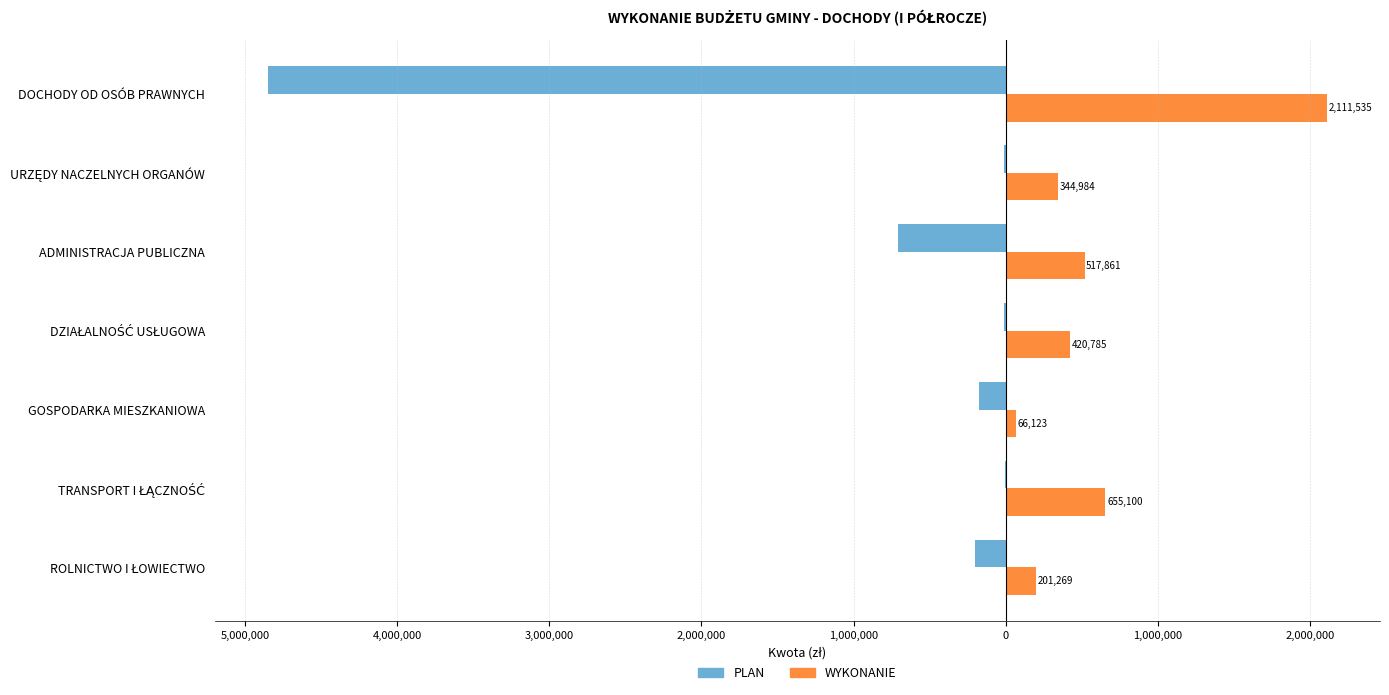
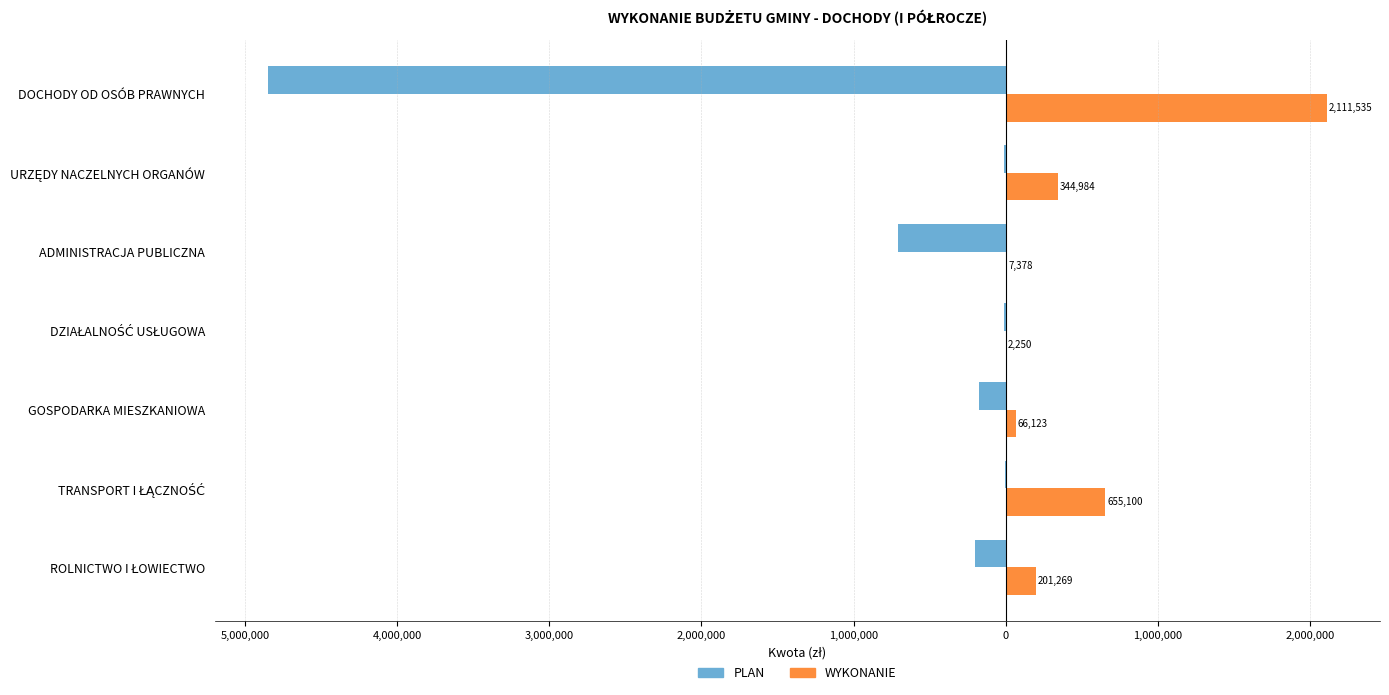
WYKONANIE, ADMINISTRACJA PUBLICZNA: 517,861 -> 7,378
WYKONANIE, DZIAŁALNOŚĆ USŁUGOWA: 420,785 -> 2,250
